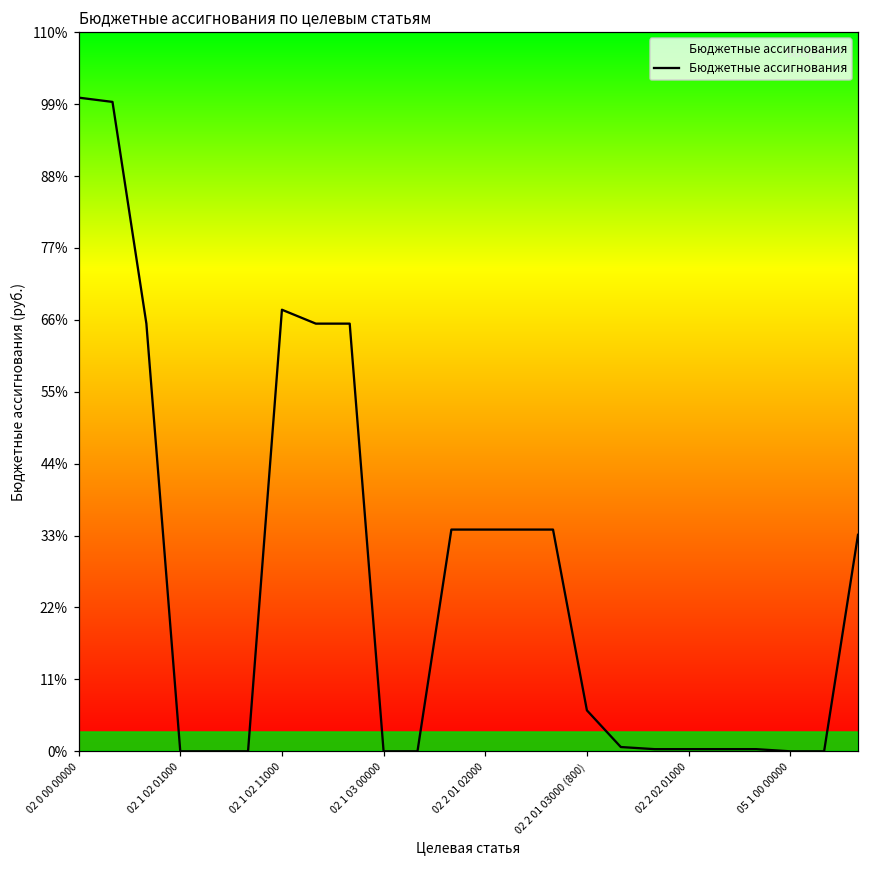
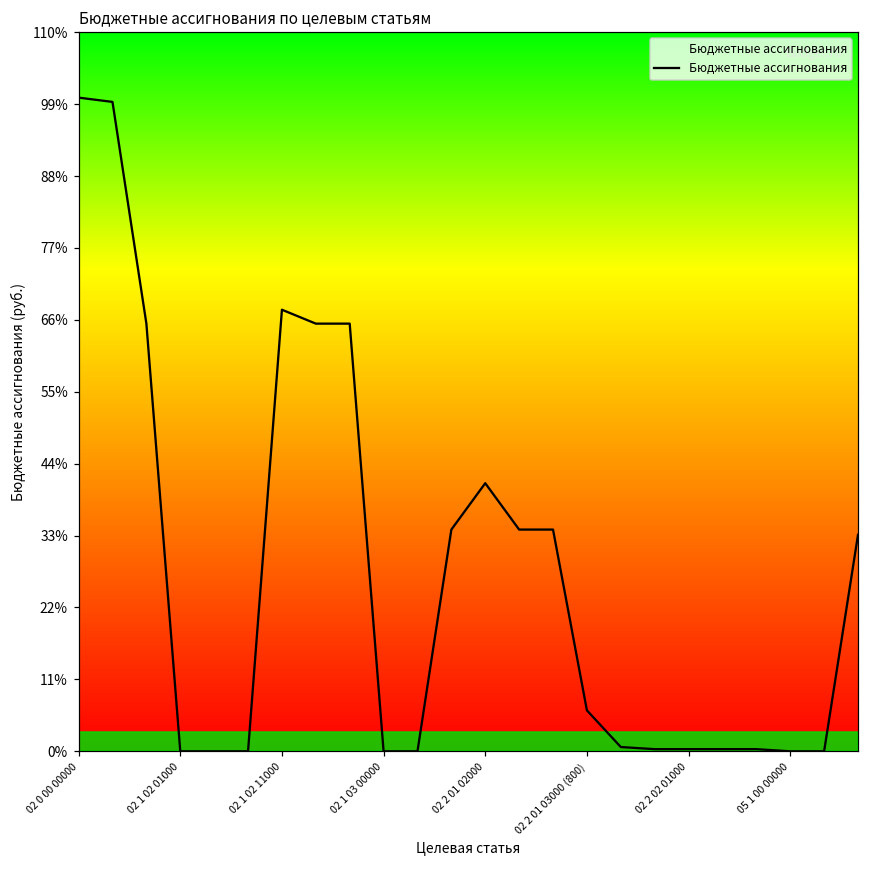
02 2 01 02000: 34% -> 41%
